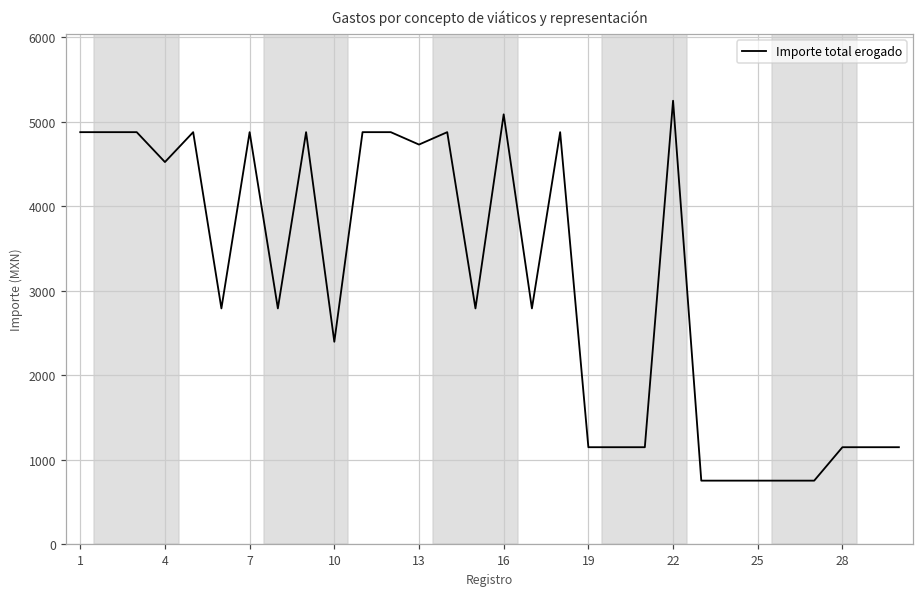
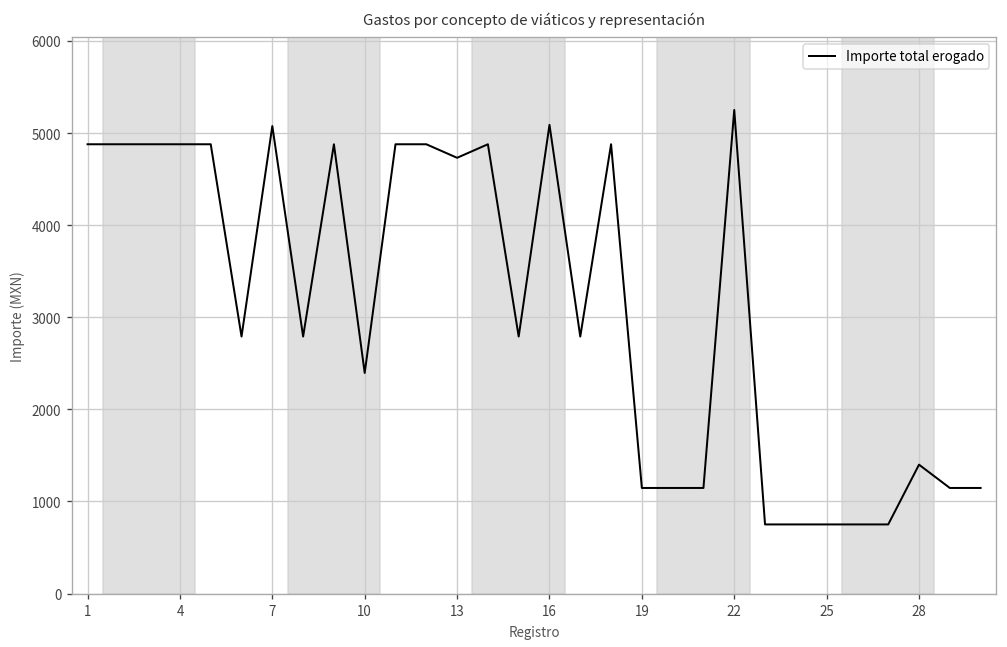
4: 4500 -> 4900
7: 4900 -> 5100
28: 1100 -> 1400
